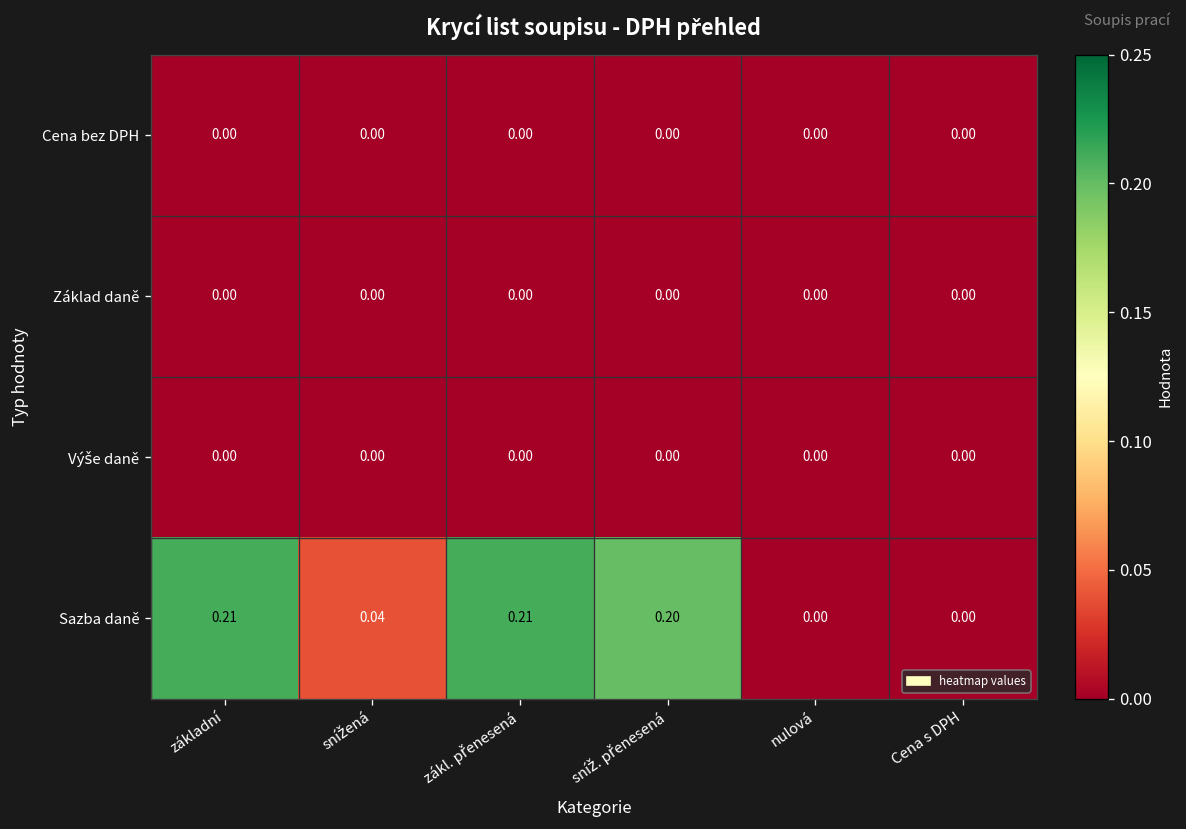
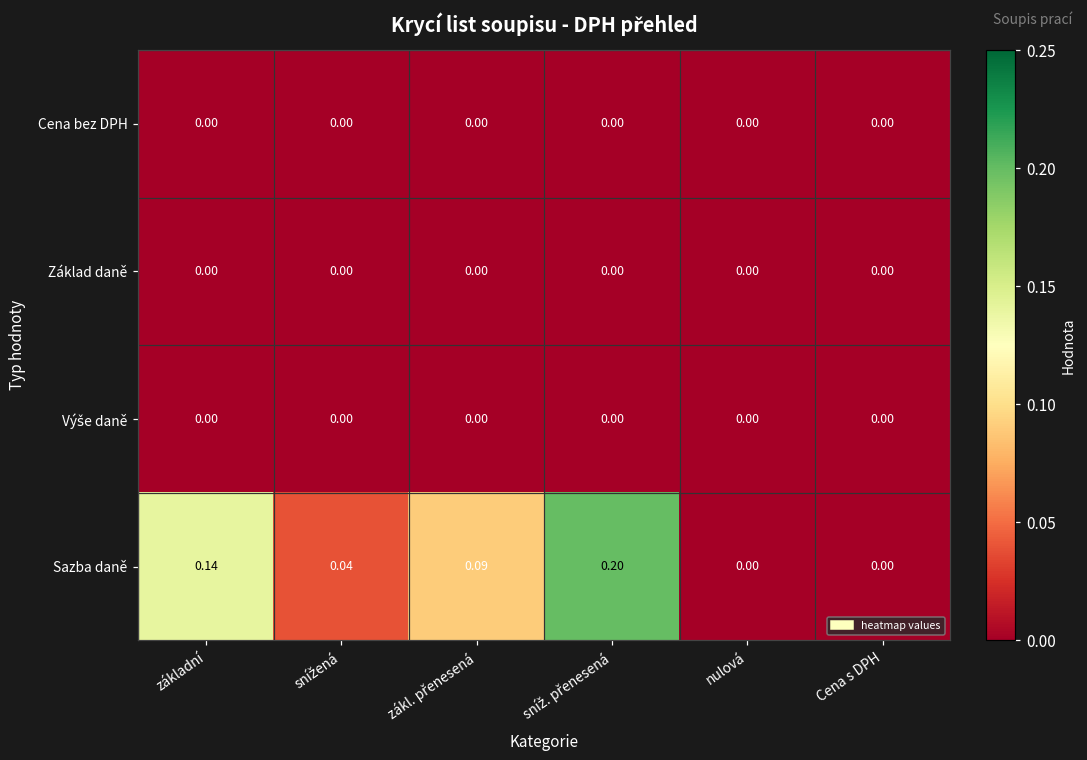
Sazba daně, základní: 0.21 -> 0.14
Sazba daně, zákl. přenesená: 0.21 -> 0.09
